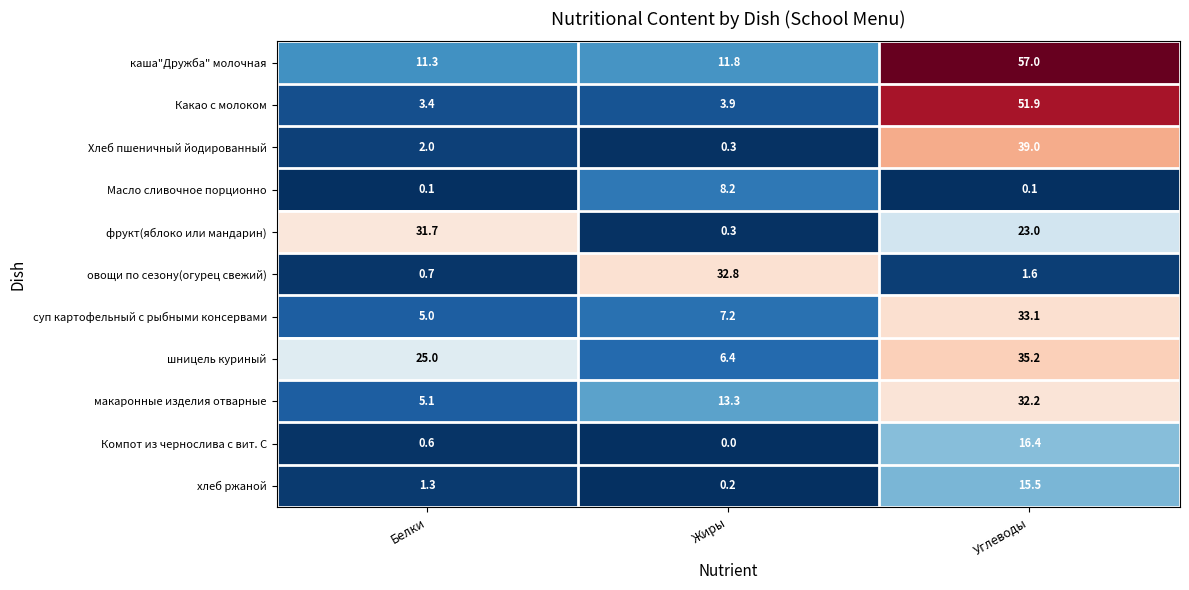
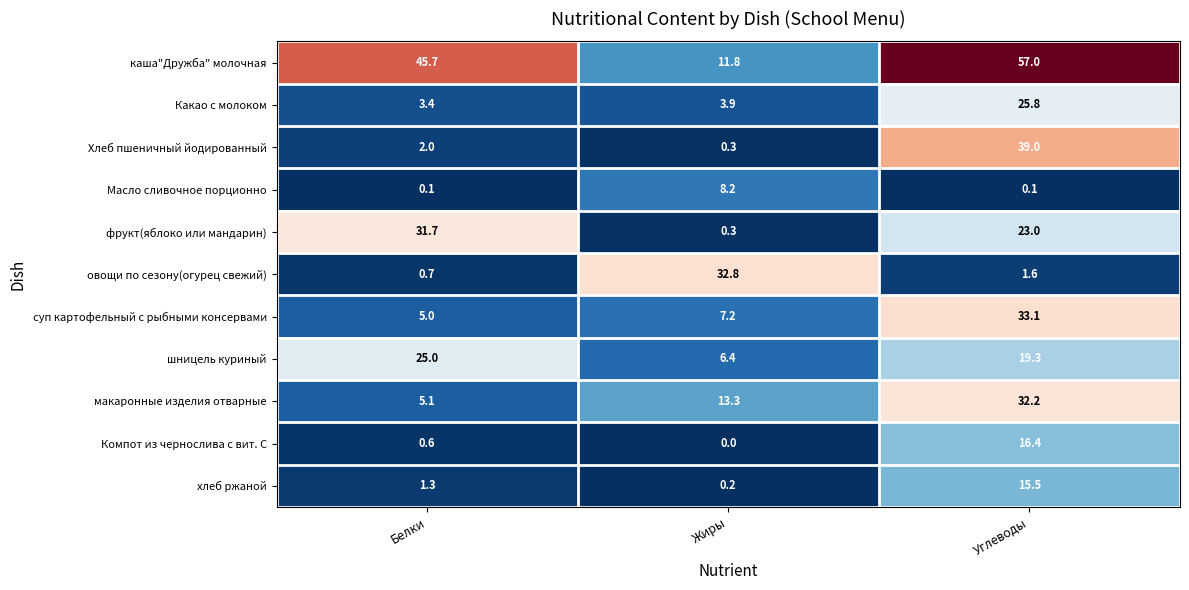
каша"Дружба" молочная, Белки: 11.3 -> 45.7
Какао с молоком, Углеводы: 51.9 -> 25.8
шницель куриный, Углеводы: 35.2 -> 19.3
